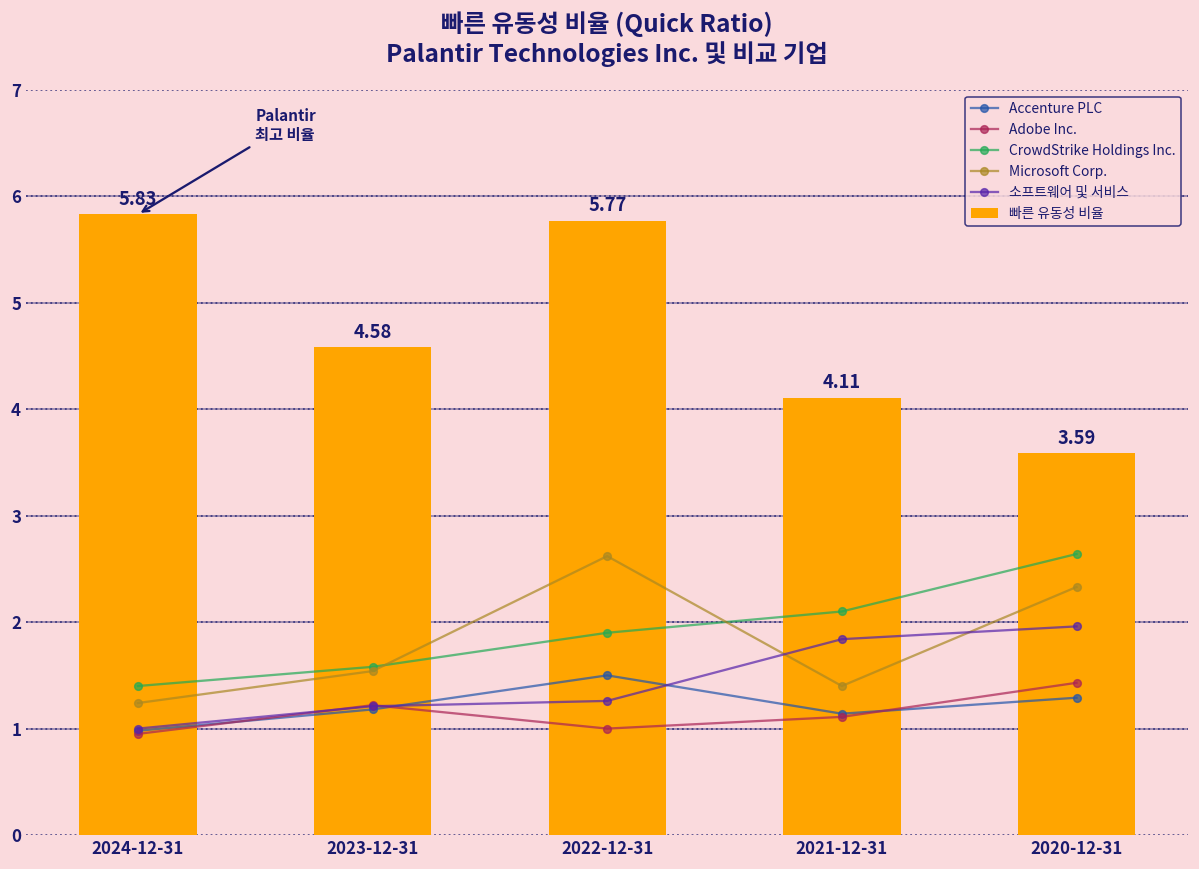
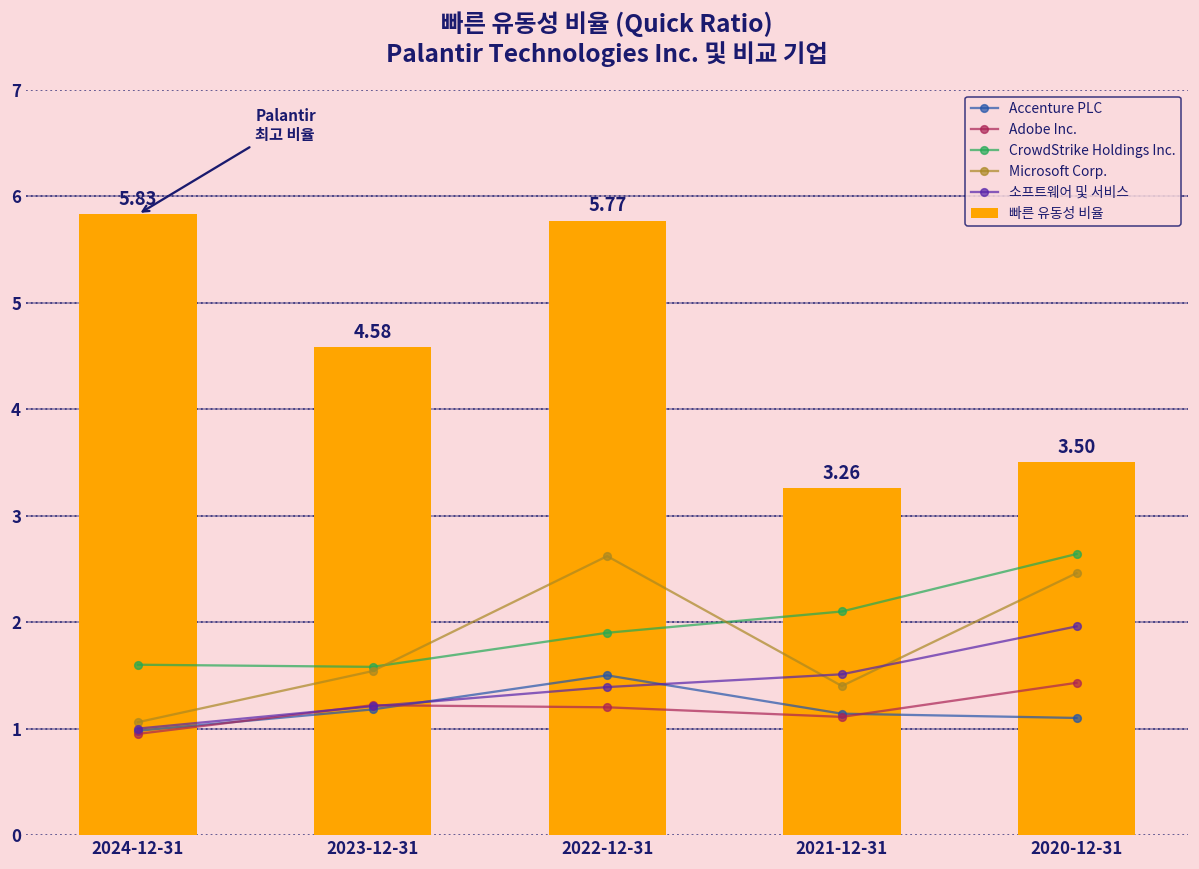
CrowdStrike Holdings Inc., 2024-12-31: 1.4 -> 1.6
Microsoft Corp., 2024-12-31: 1.2 -> 1.1
Adobe Inc., 2022-12-31: 1.0 -> 1.2
소프트웨어 및 서비스, 2022-12-31: 1.3 -> 1.4
소프트웨어 및 서비스, 2021-12-31: 1.8 -> 1.5
빠른 유동성 비율, 2021-12-31: 4.11 -> 3.26
빠른 유동성 비율, 2020-12-31: 3.59 -> 3.50
Accenture PLC, 2020-12-31: 1.3 -> 1.1
Microsoft Corp., 2020-12-31: 2.3 -> 2.5
